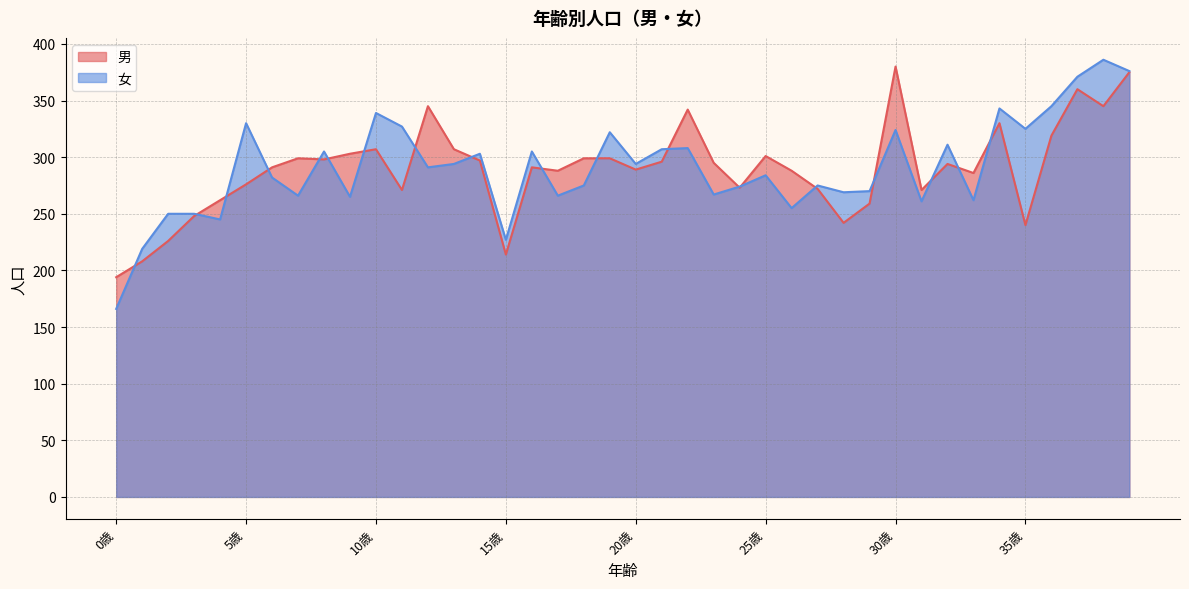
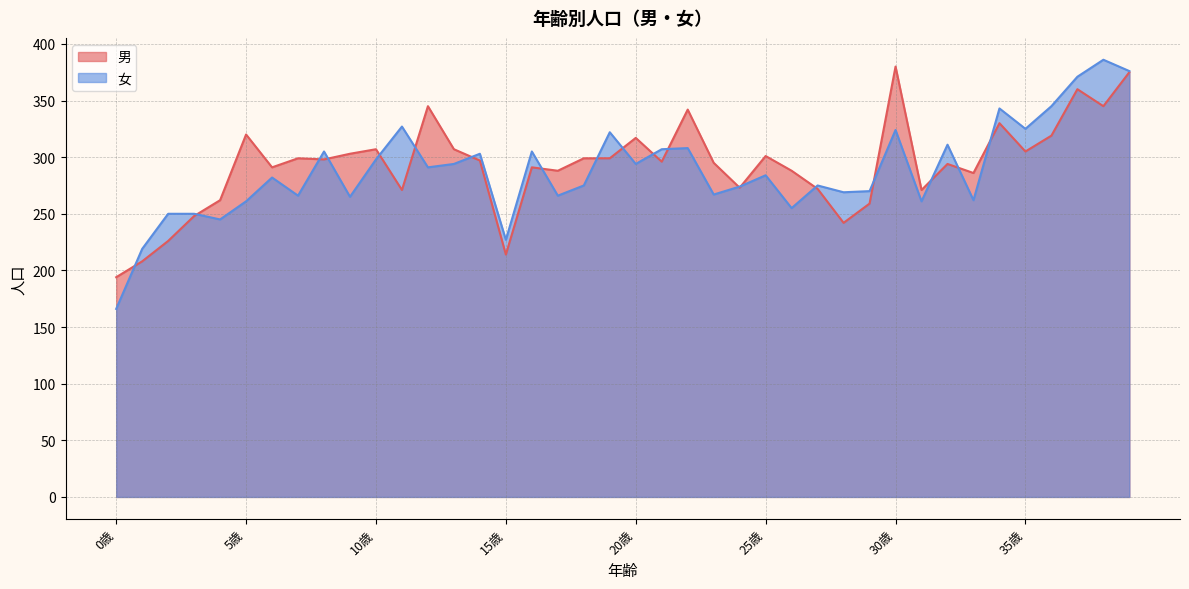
男, 5歳: 276 -> 320
女, 5歳: 330 -> 261
女, 10歳: 339 -> 298
男, 20歳: 289 -> 317
男, 35歳: 240 -> 305
